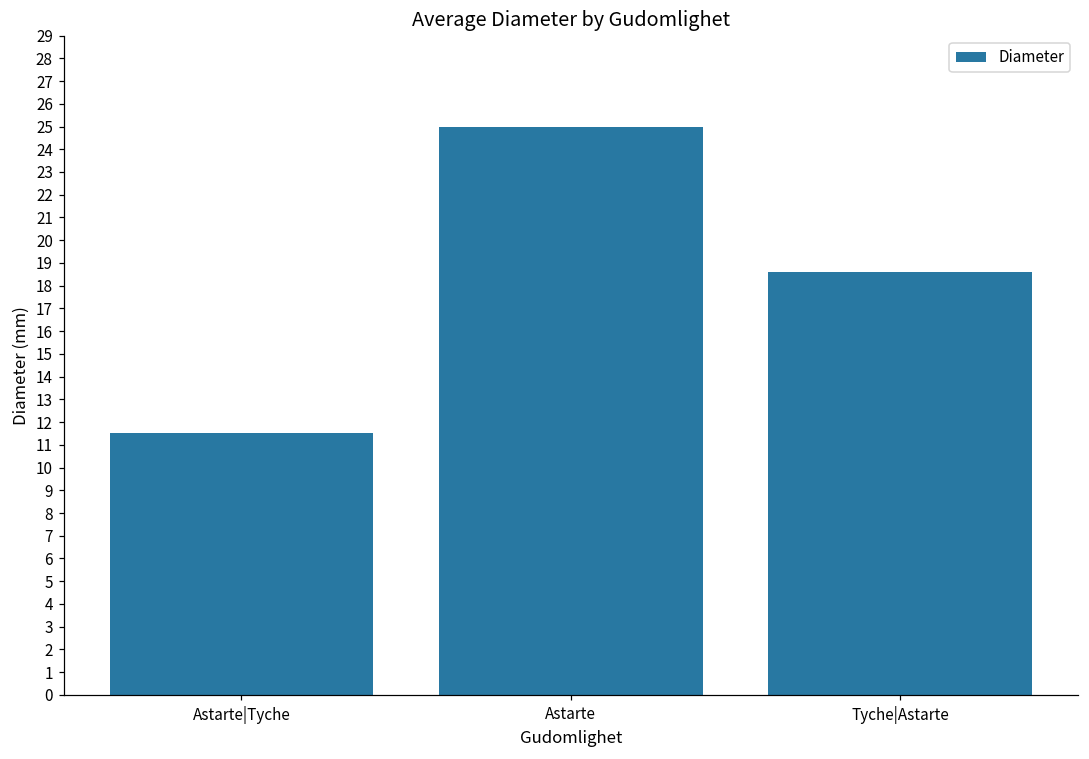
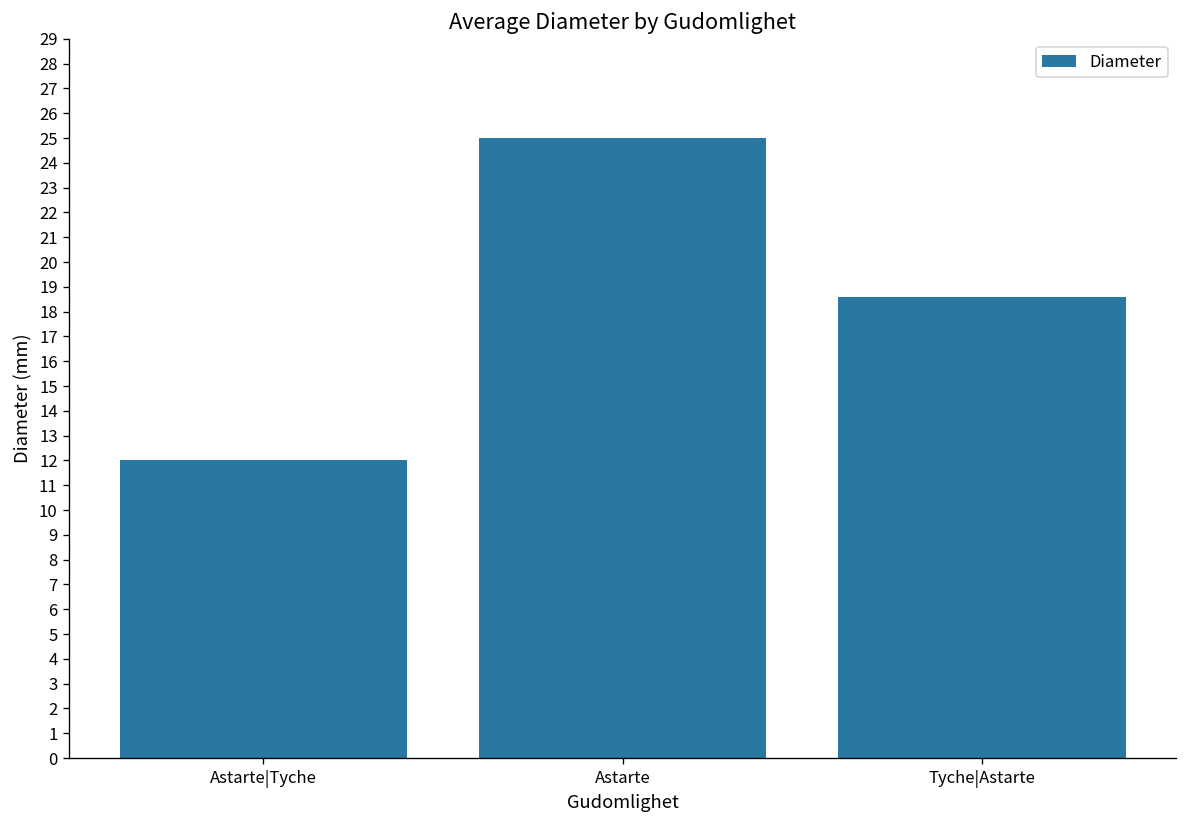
Astarte|Tyche: 11.5 -> 12.0
